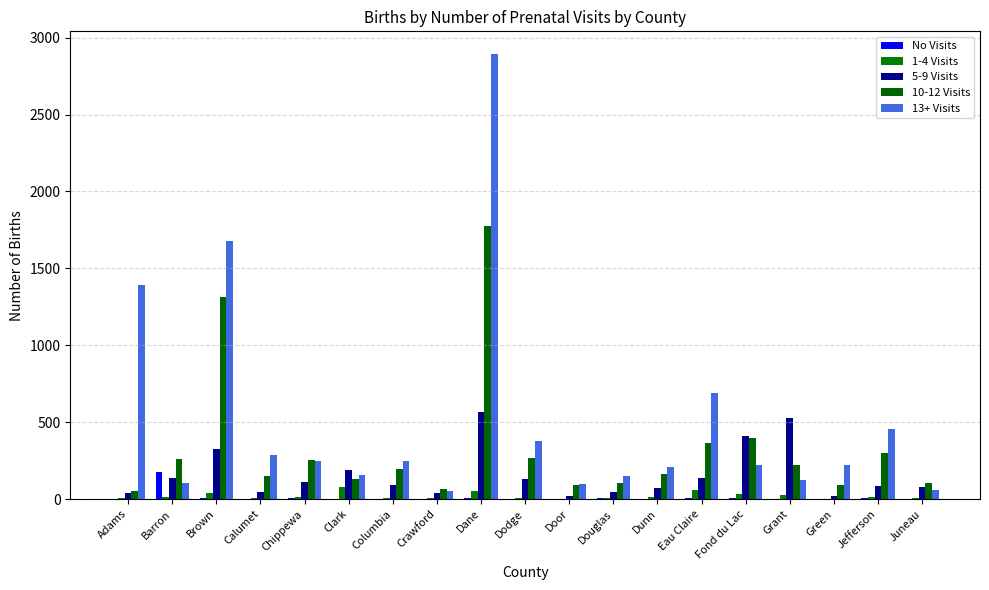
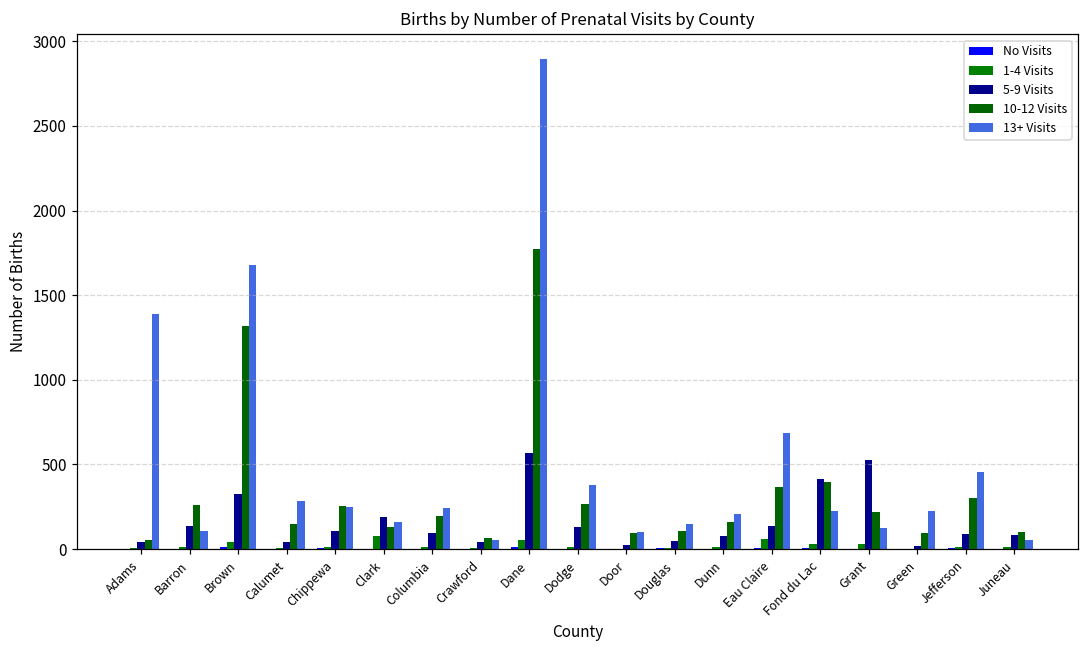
No Visits, Barron: 180 -> 0
